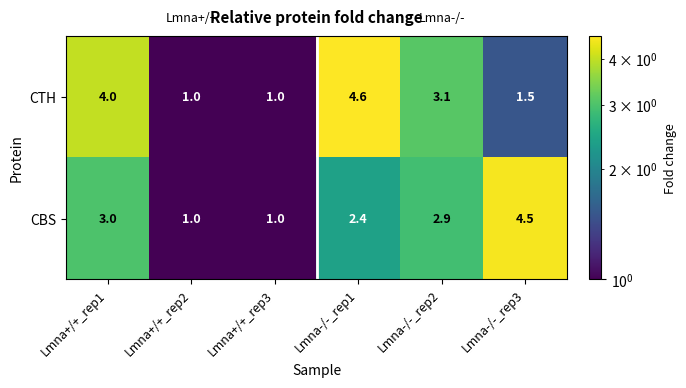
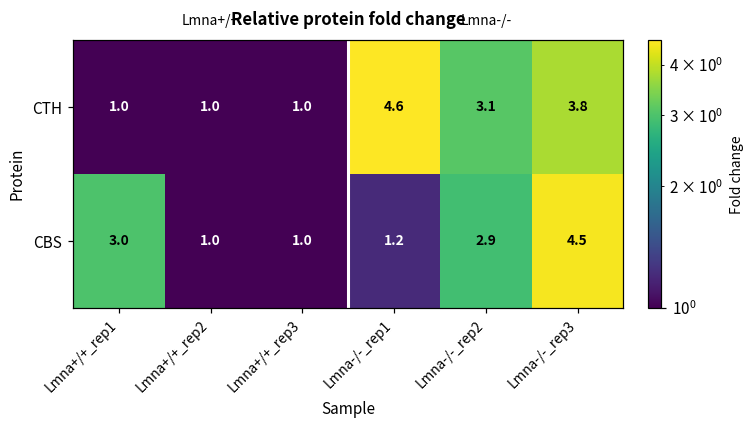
CTH, Lmna+/+_rep1: 4.0 -> 1.0
CTH, Lmna-/-_rep3: 1.5 -> 3.8
CBS, Lmna-/-_rep1: 2.4 -> 1.2
